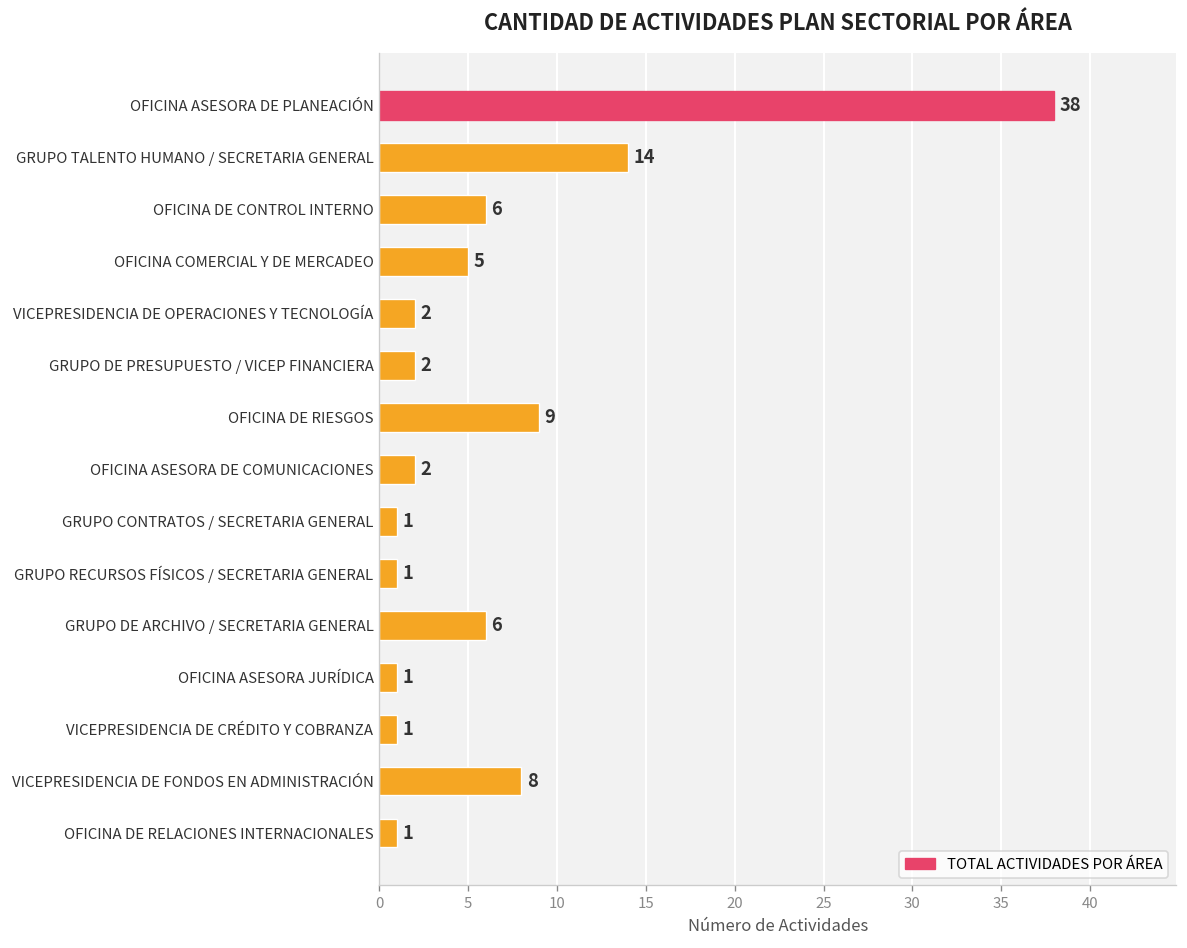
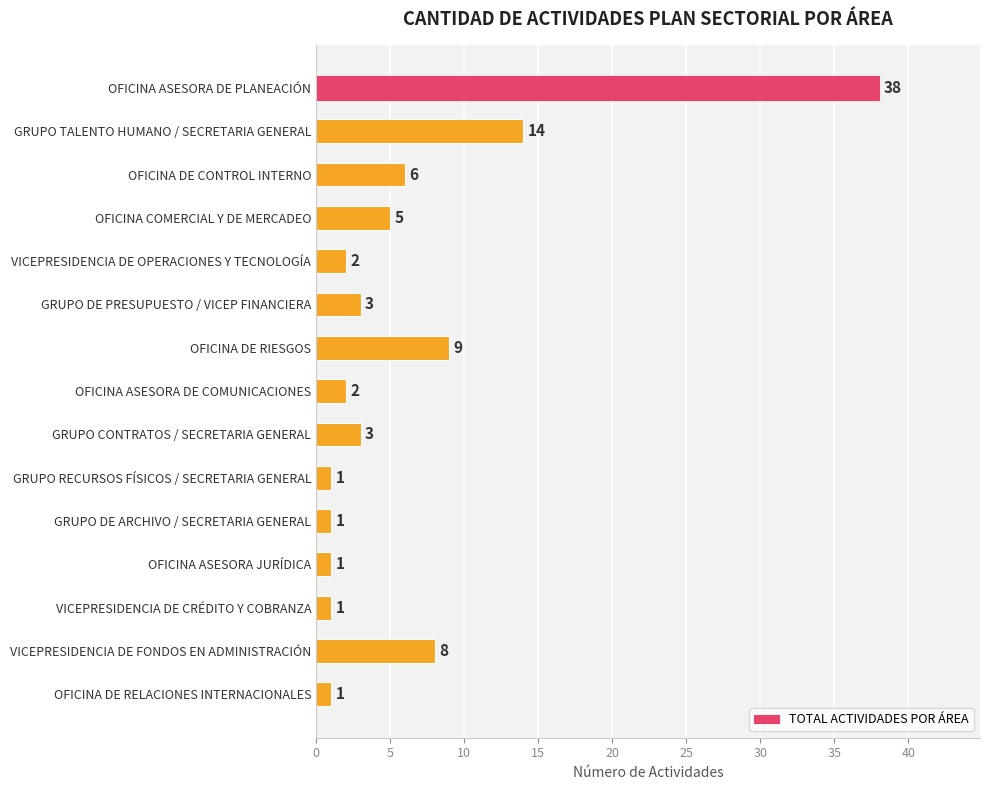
GRUPO DE PRESUPUESTO / VICEP FINANCIERA: 2 -> 3
GRUPO CONTRATOS / SECRETARIA GENERAL: 1 -> 3
GRUPO DE ARCHIVO / SECRETARIA GENERAL: 6 -> 1
